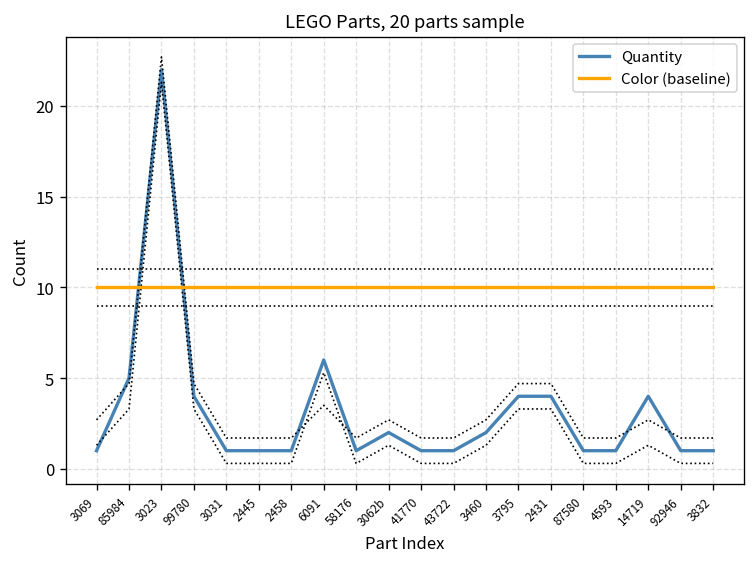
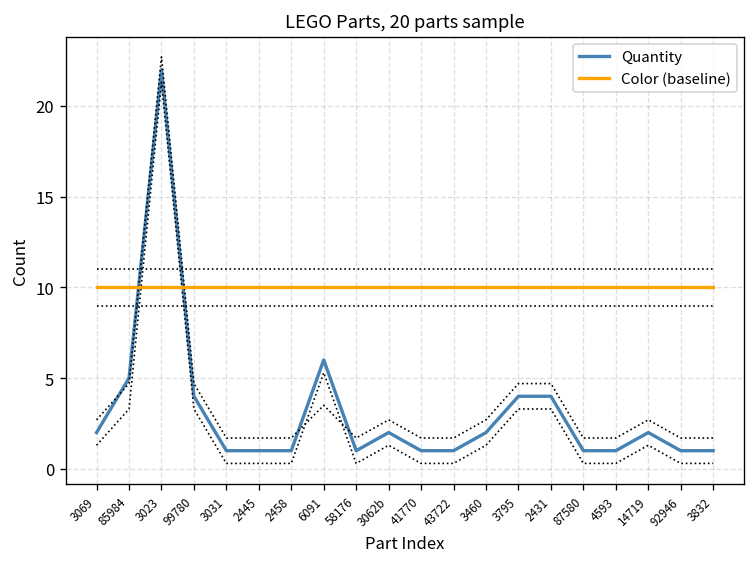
Quantity, 3069: 1 -> 2
Quantity, 14719: 4 -> 2
